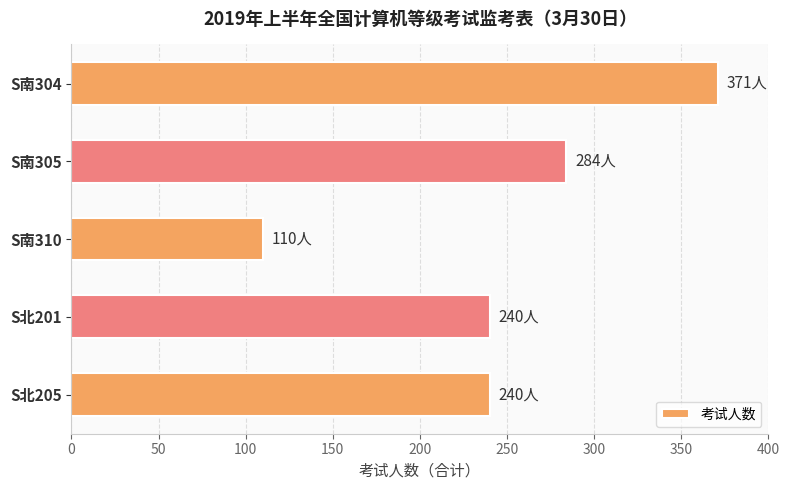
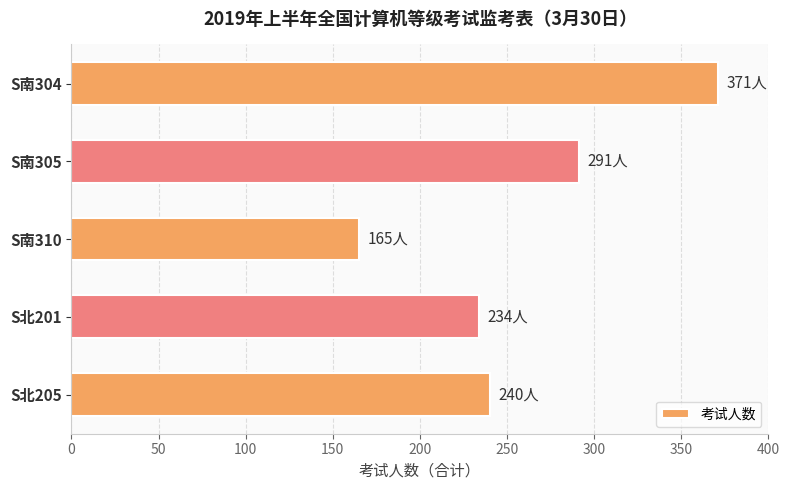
S南305: 284人 -> 291人
S南310: 110人 -> 165人
S北201: 240人 -> 234人
